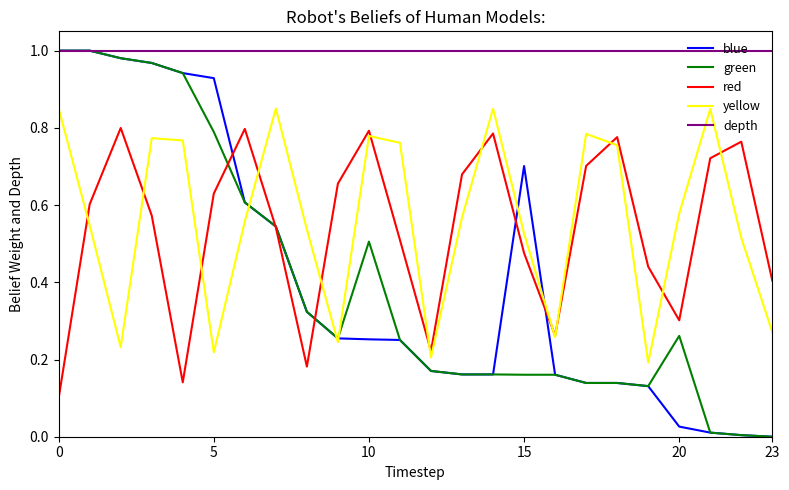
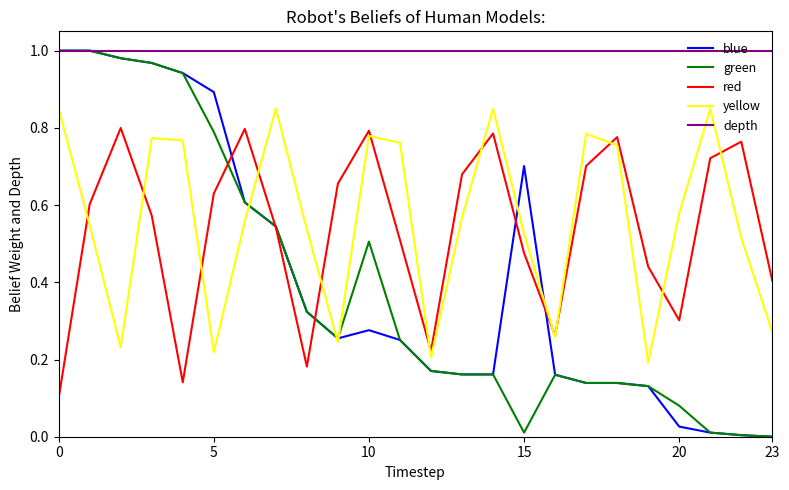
blue, 5: 0.93 -> 0.89
blue, 10: 0.25 -> 0.28
green, 15: 0.16 -> 0.01
green, 20: 0.26 -> 0.08
